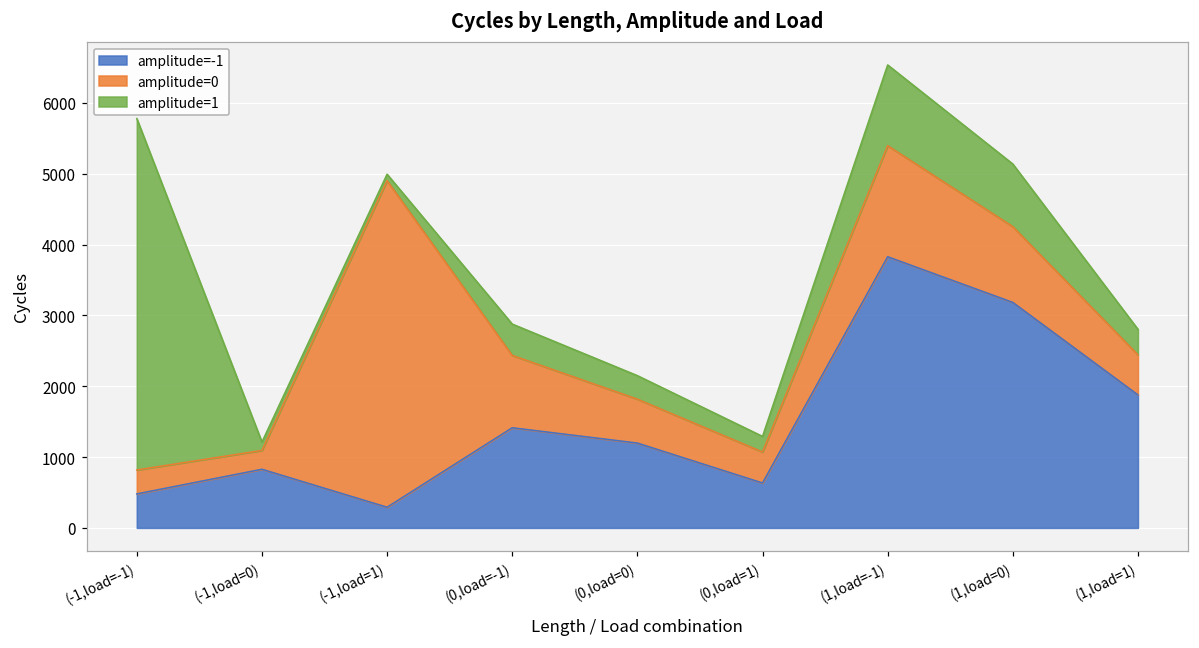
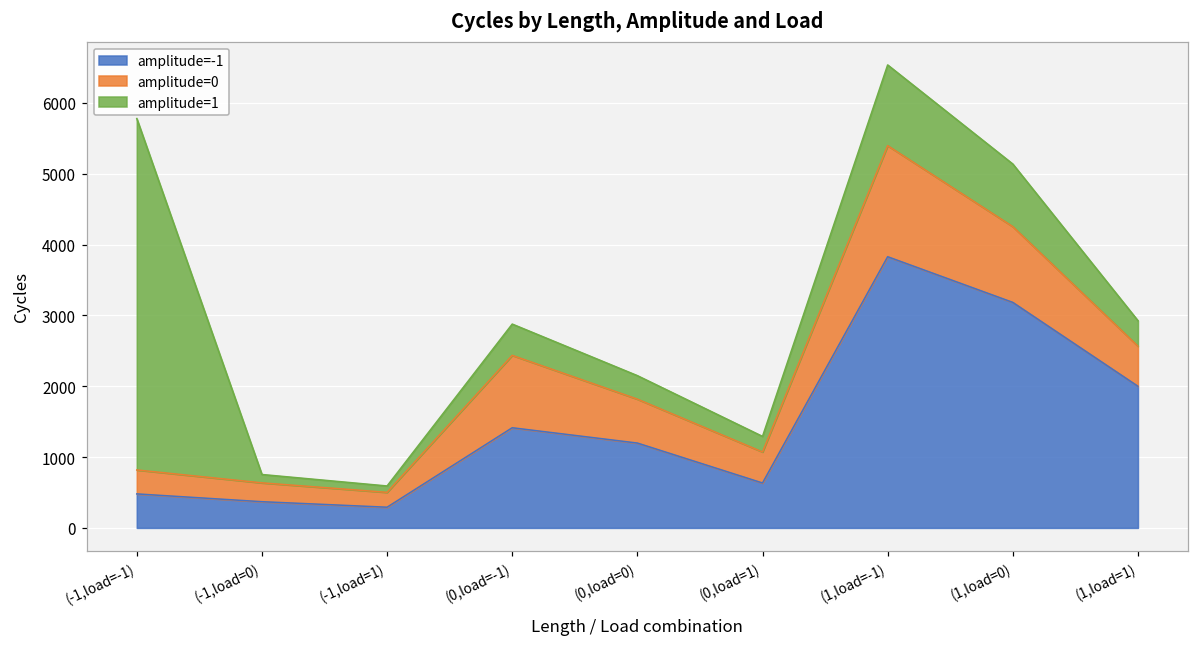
amplitude=-1, (-1,load=0): 800 -> 400
amplitude=0, (-1,load=1): 4600 -> 200
amplitude=-1, (1,load=1): 1900 -> 2000
